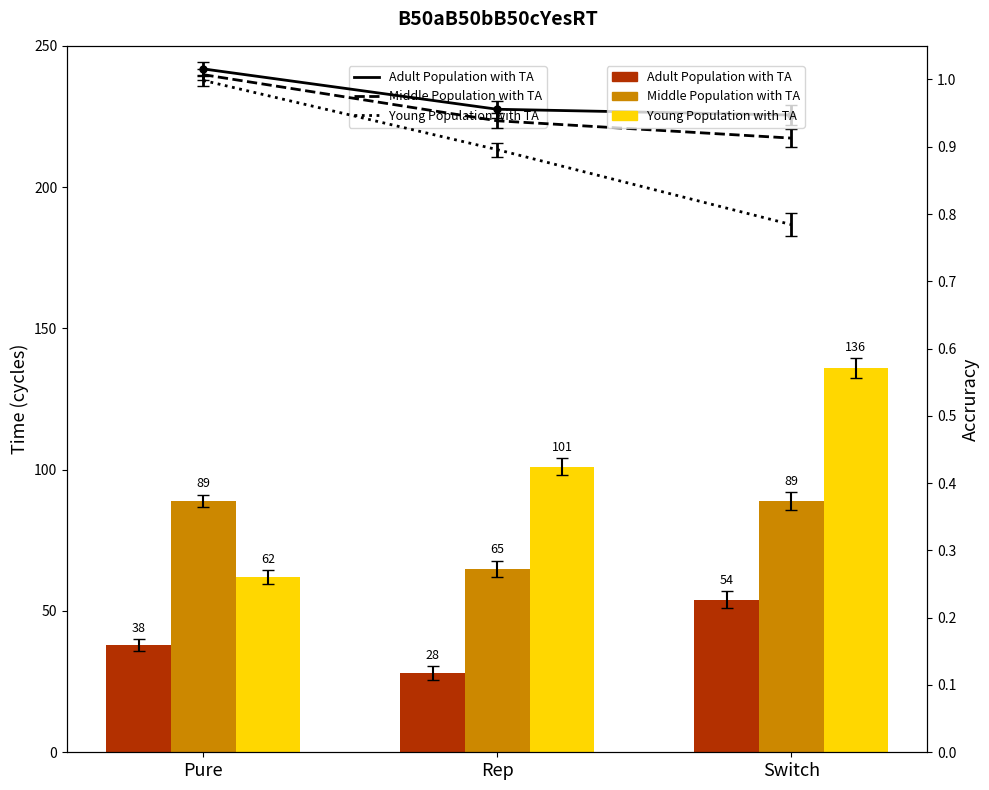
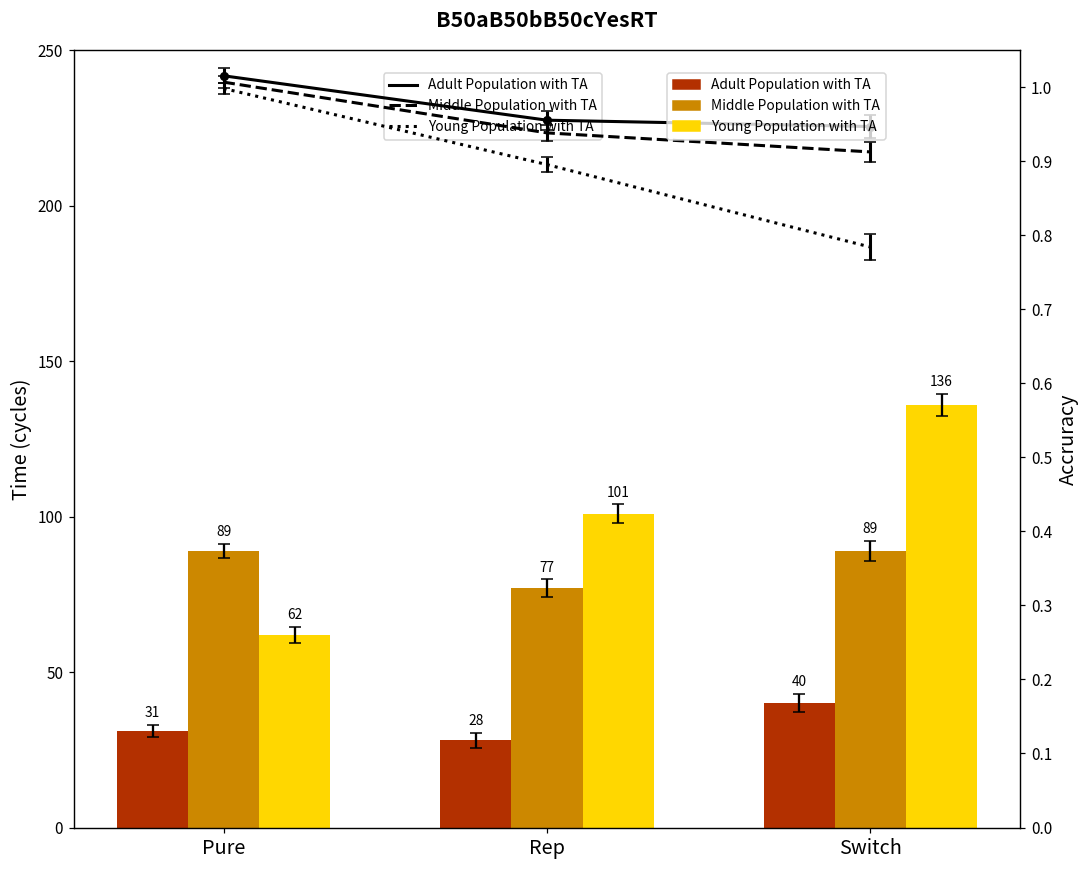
Adult Population with TA, Pure: 38 -> 31
Middle Population with TA, Rep: 65 -> 77
Adult Population with TA, Switch: 54 -> 40
